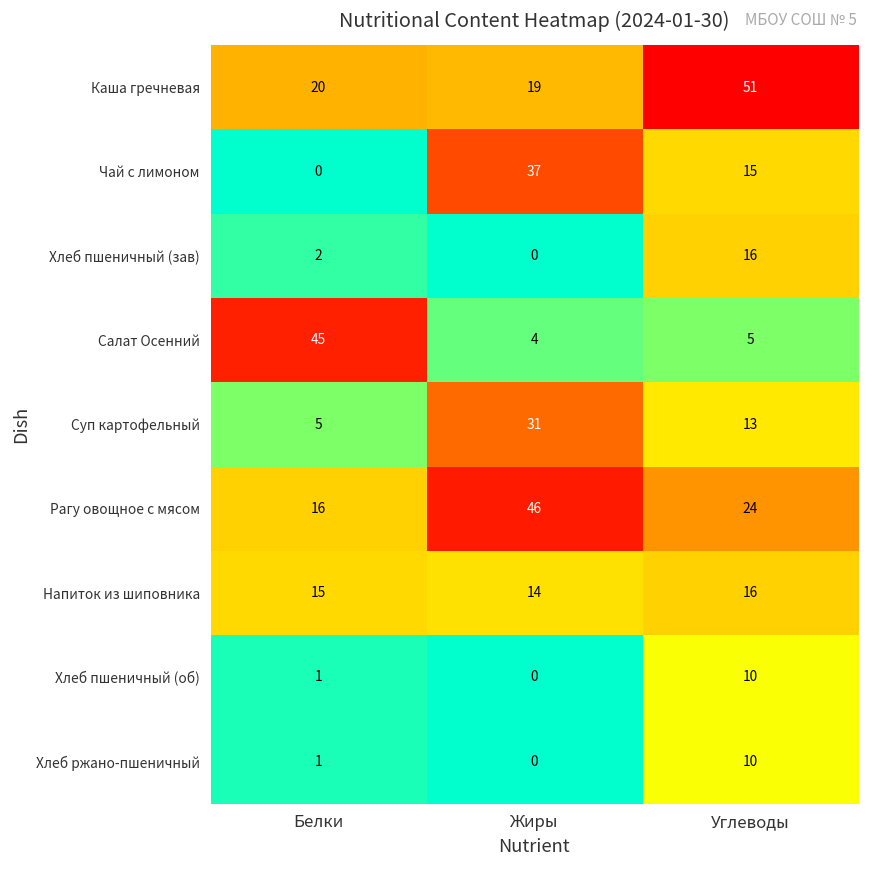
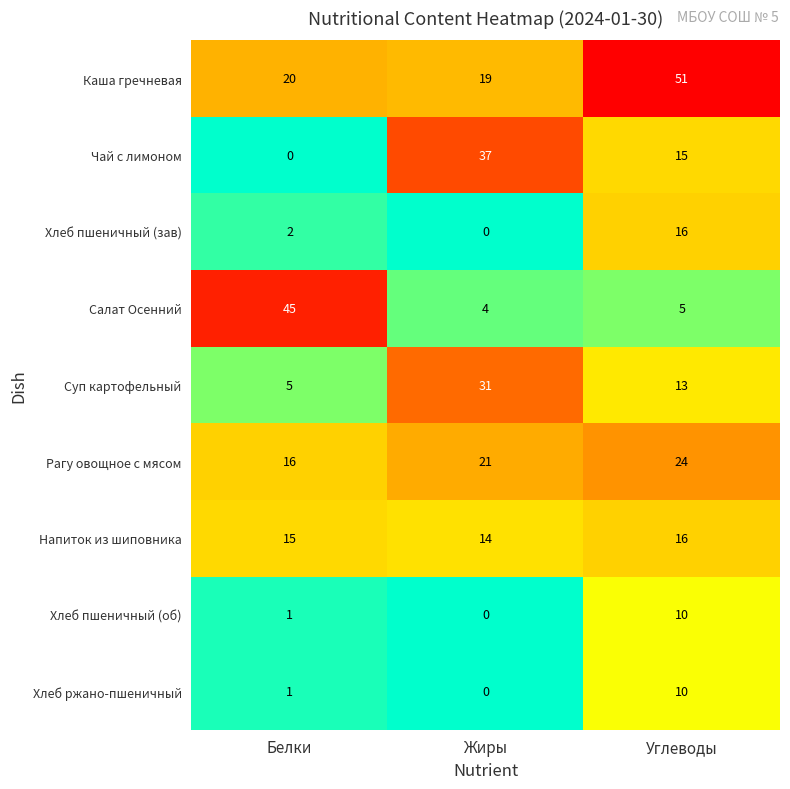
Рагу овощное с мясом, Жиры: 46 -> 21
